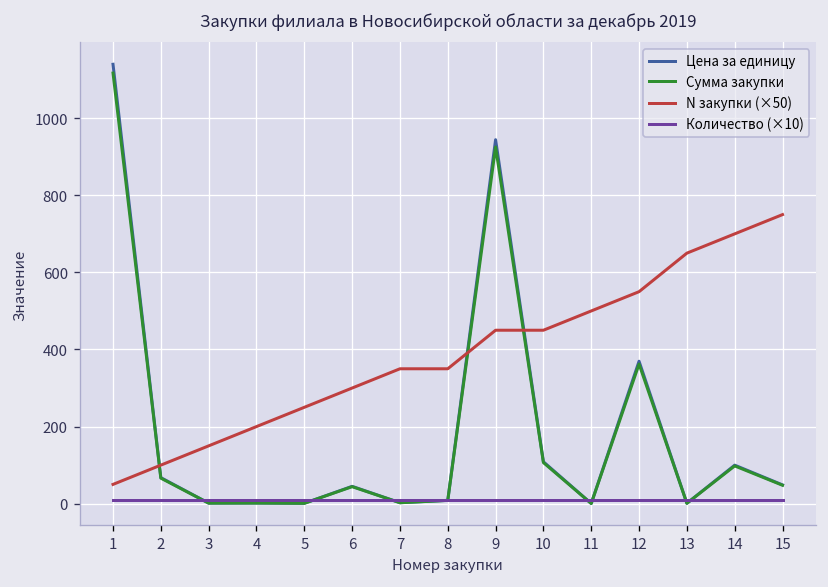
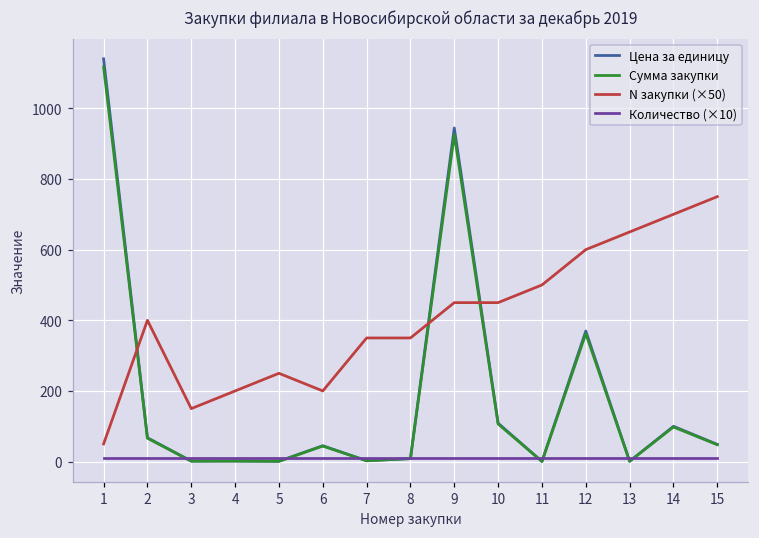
N закупки (×50), 2: 100 -> 400
N закупки (×50), 6: 300 -> 200
N закупки (×50), 12: 550 -> 600
